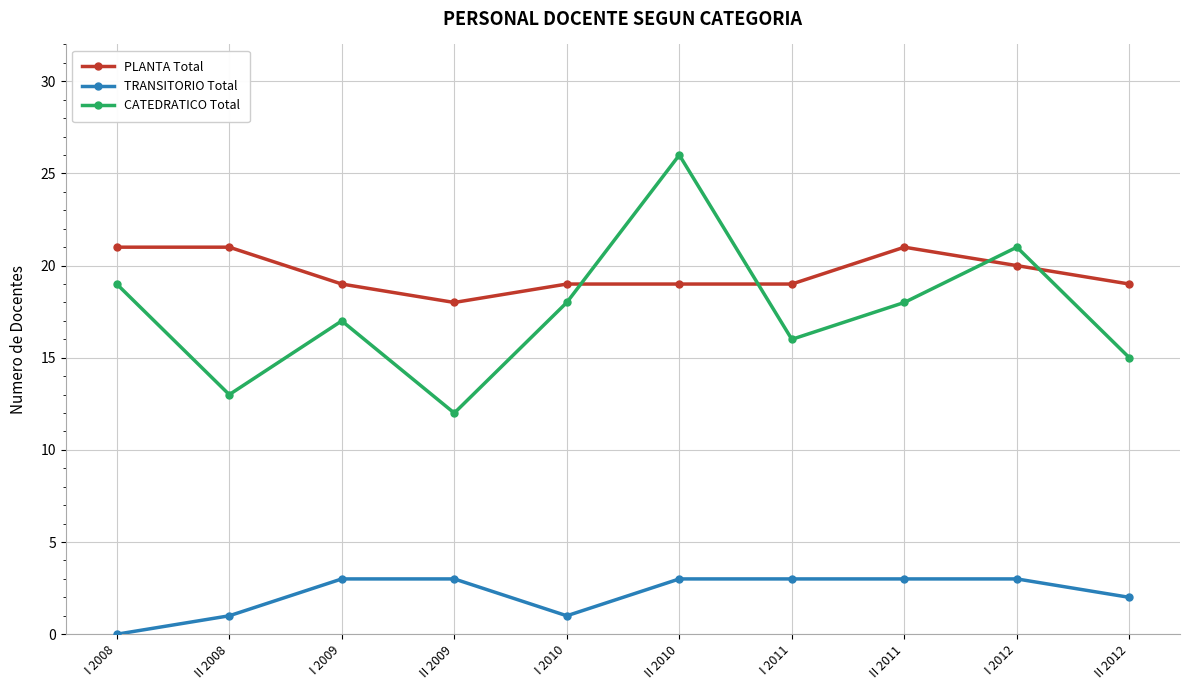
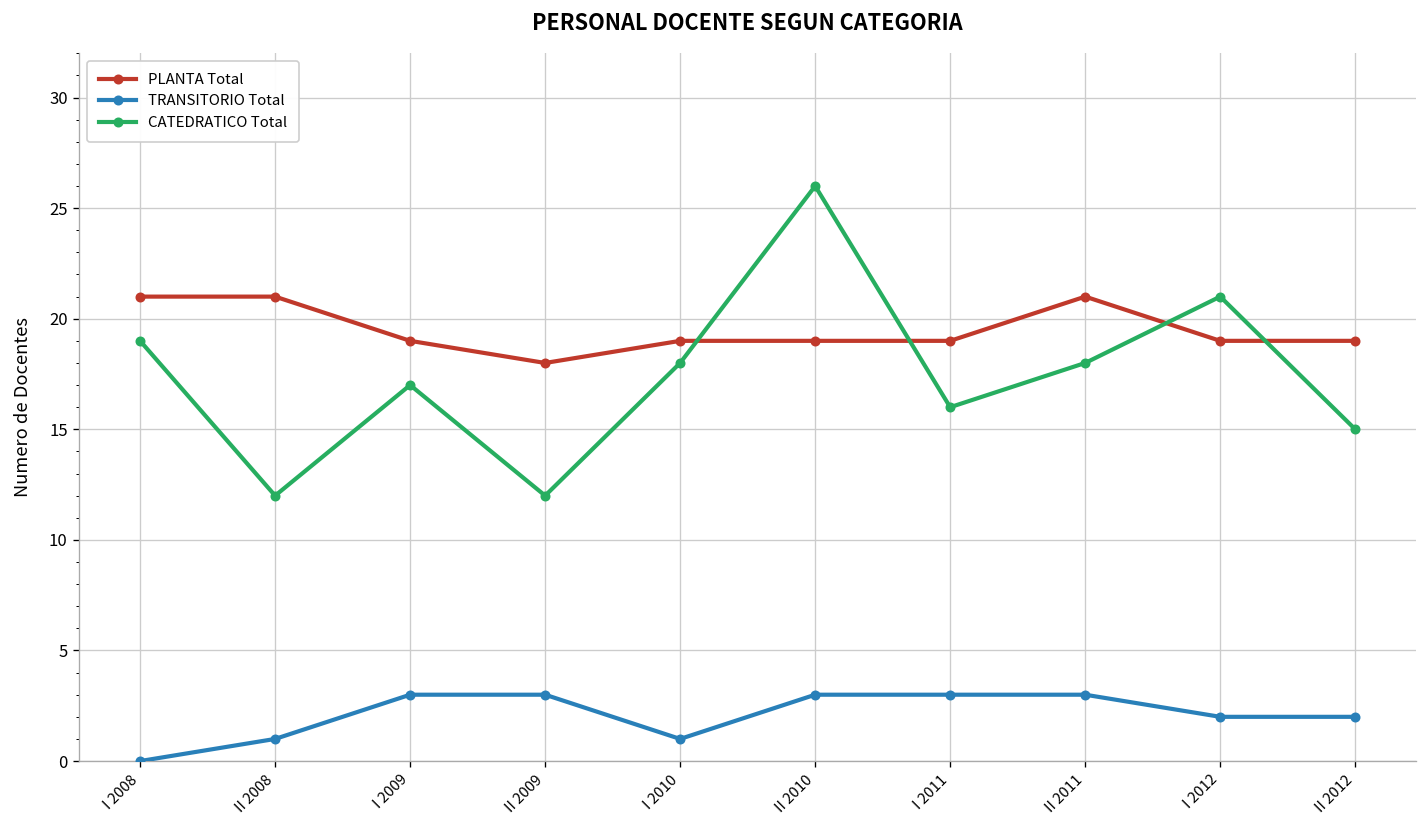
CATEDRATICO Total, II 2008: 13 -> 12
PLANTA Total, I 2012: 20 -> 19
TRANSITORIO Total, I 2012: 3 -> 2
